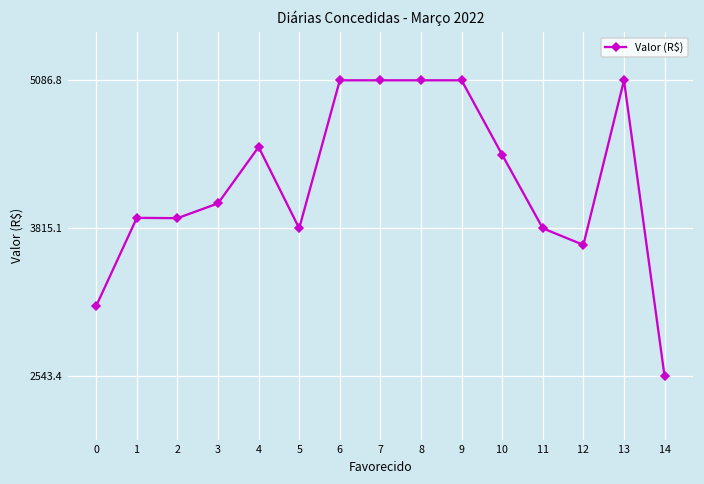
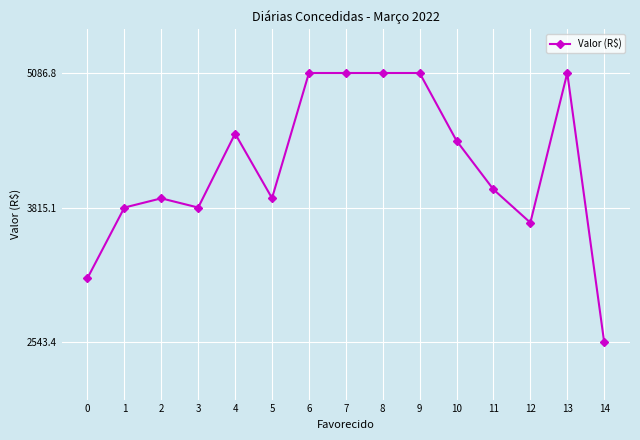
1: 3910 -> 3820
3: 4030 -> 3820
5: 3820 -> 3900
11: 3820 -> 3990
